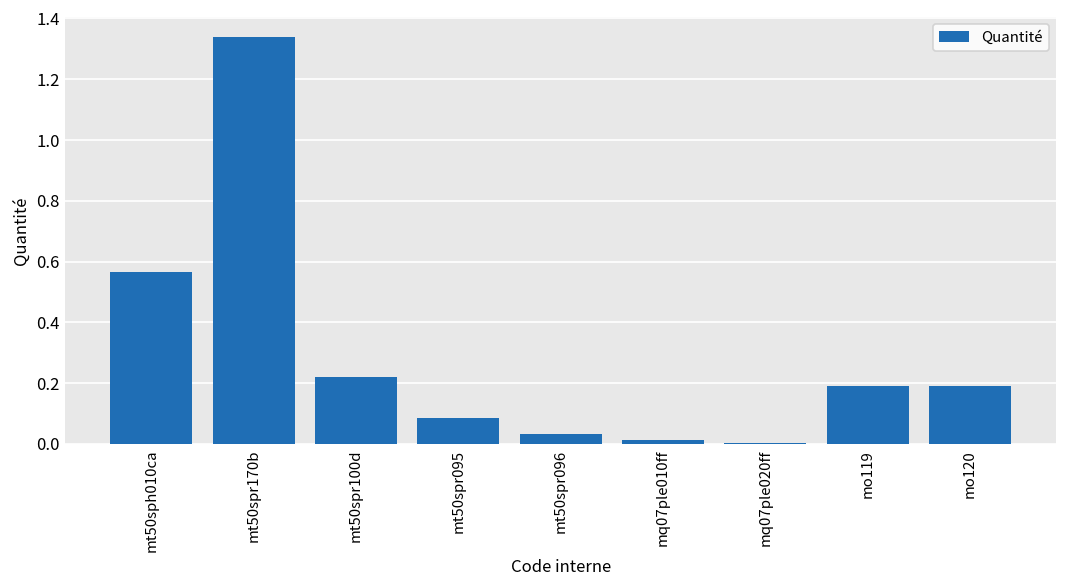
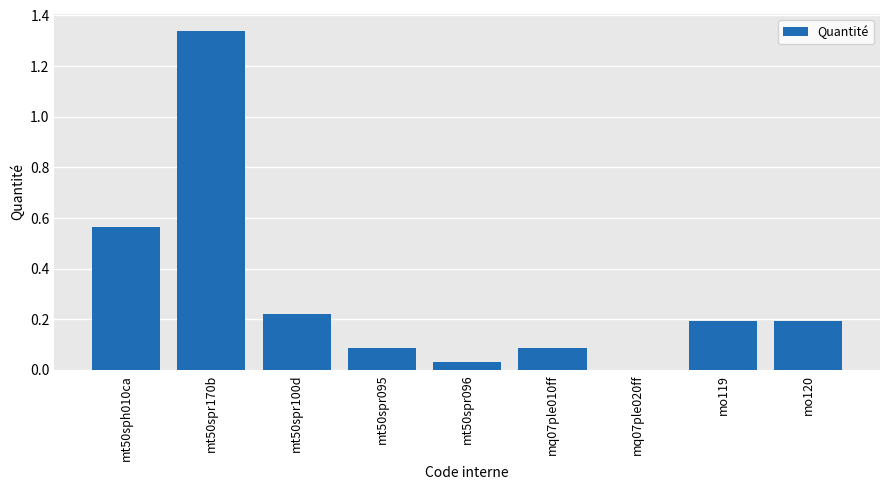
mq07ple010ff: 0.01 -> 0.09
